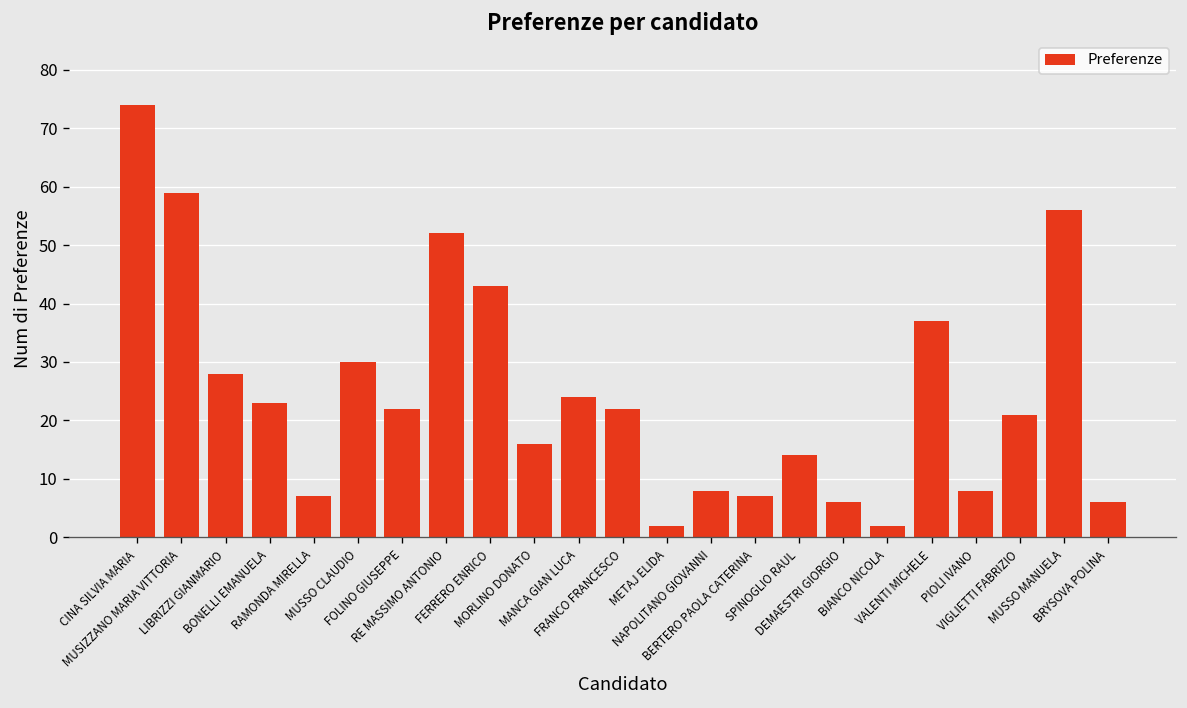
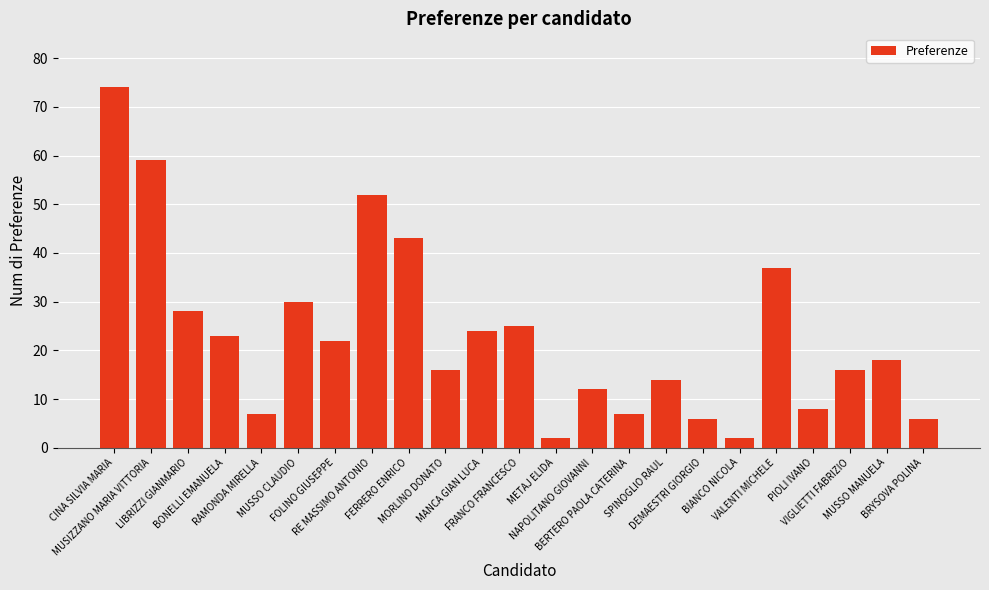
FRANCO FRANCESCO: 22 -> 25
NAPOLITANO GIOVANNI: 8 -> 12
VIGLIETTI FABRIZIO: 21 -> 16
MUSSO MANUELA: 56 -> 18
